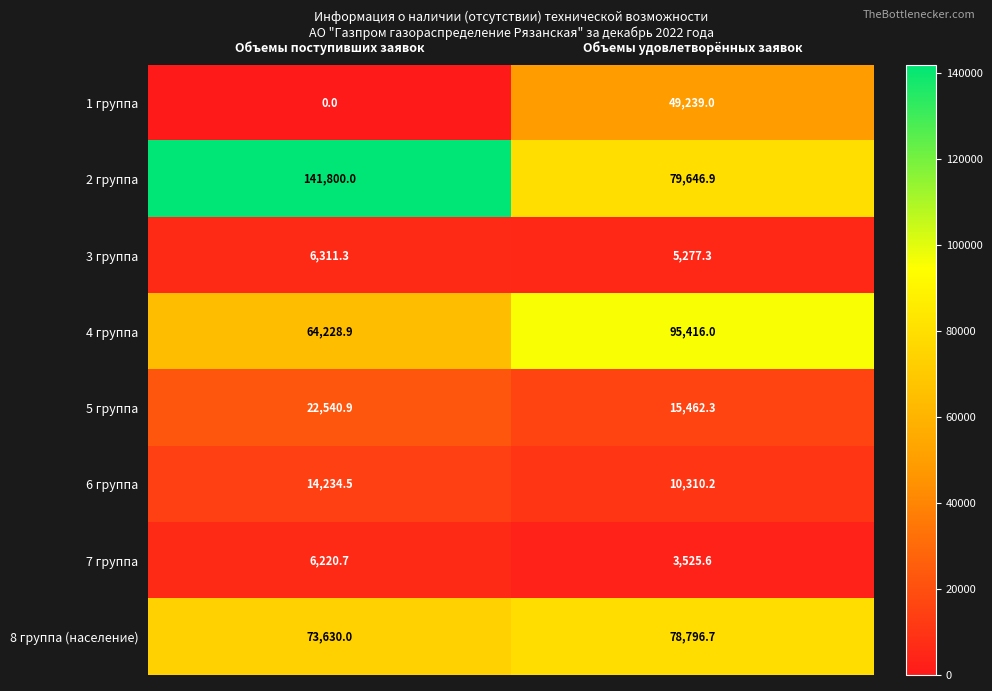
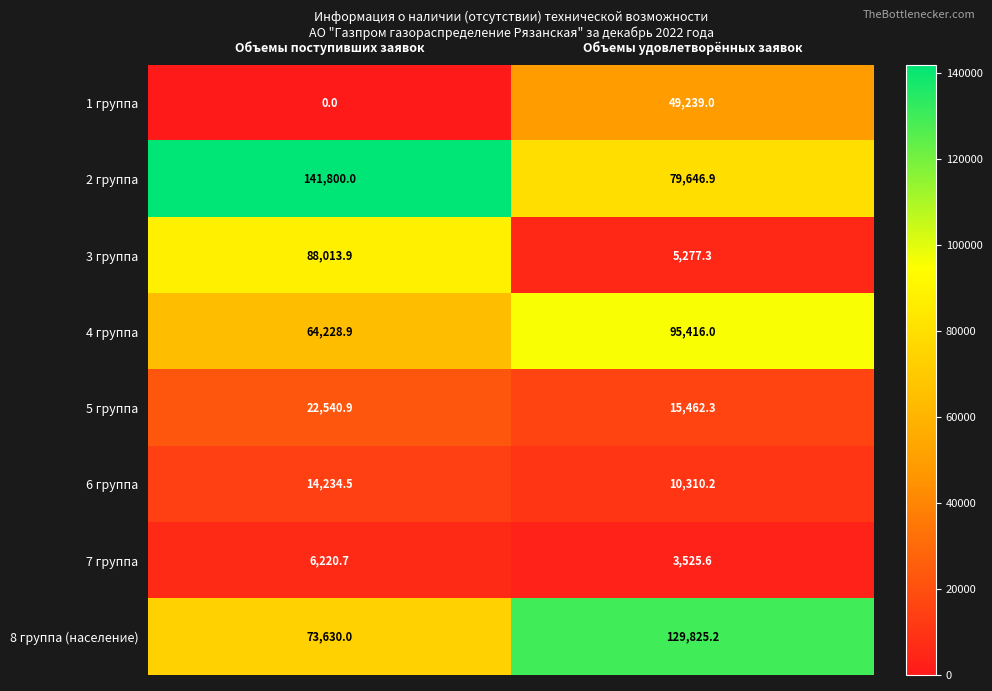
3 группа, Объемы поступивших заявок: 6,311.3 -> 88,013.9
8 группа (население), Объемы удовлетворённых заявок: 78,796.7 -> 129,825.2
